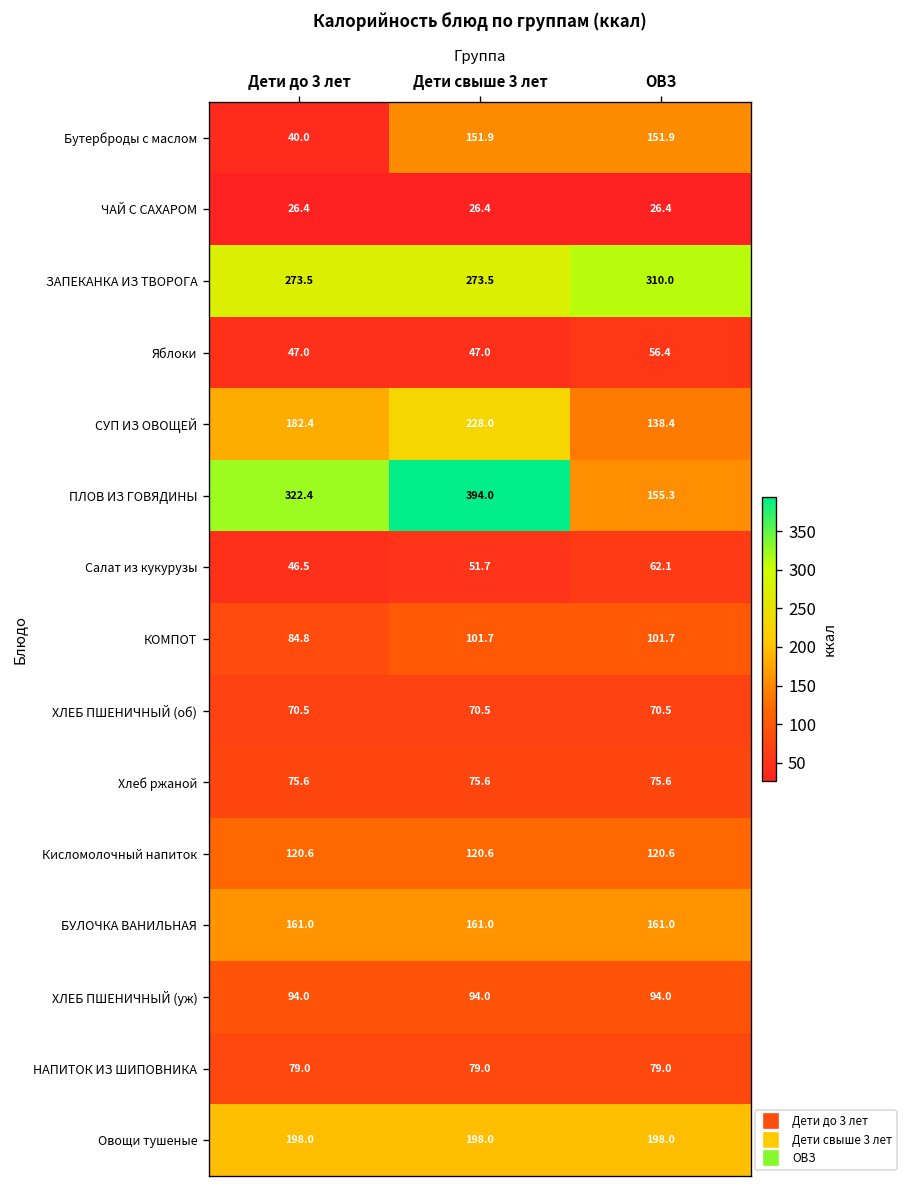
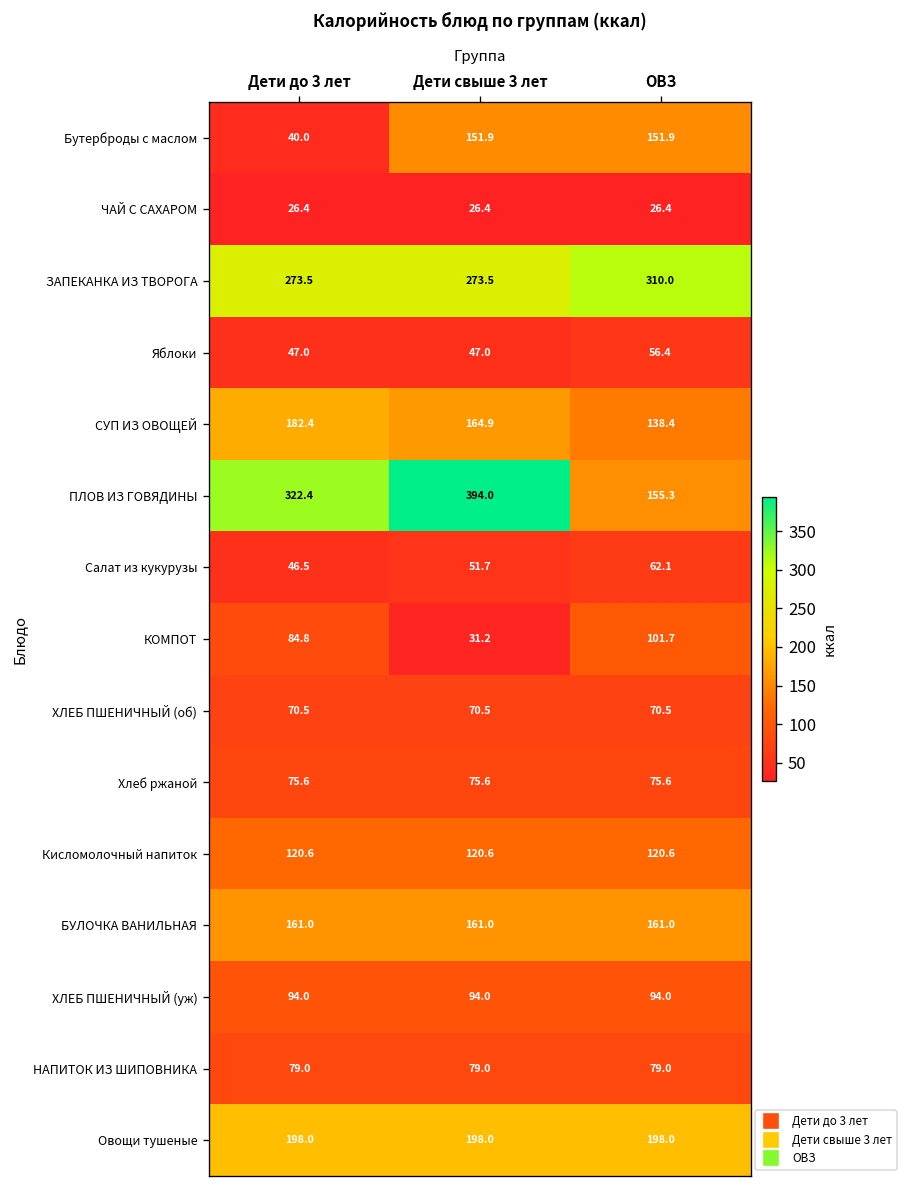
СУП ИЗ ОВОЩЕЙ, Дети свыше 3 лет: 228.0 -> 164.9
КОМПОТ, Дети свыше 3 лет: 101.7 -> 31.2
